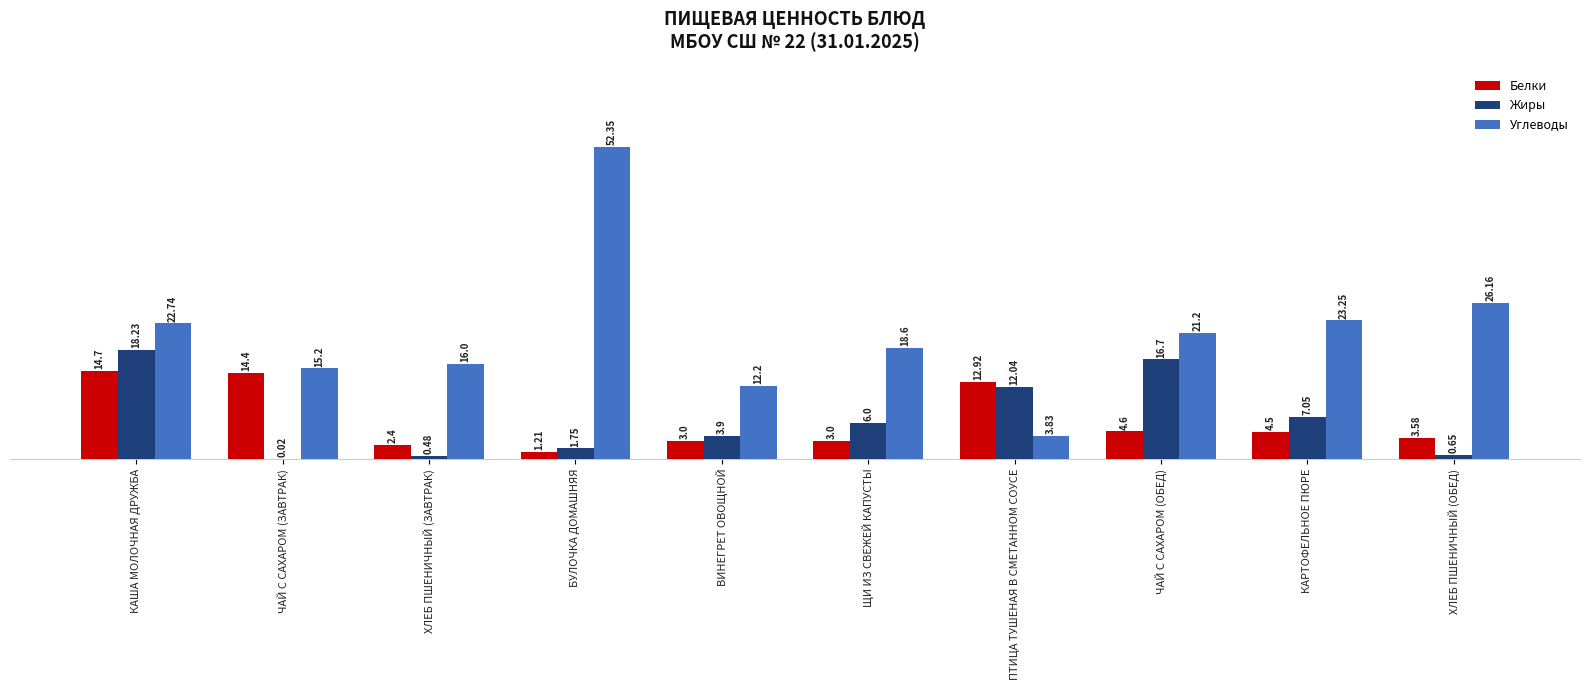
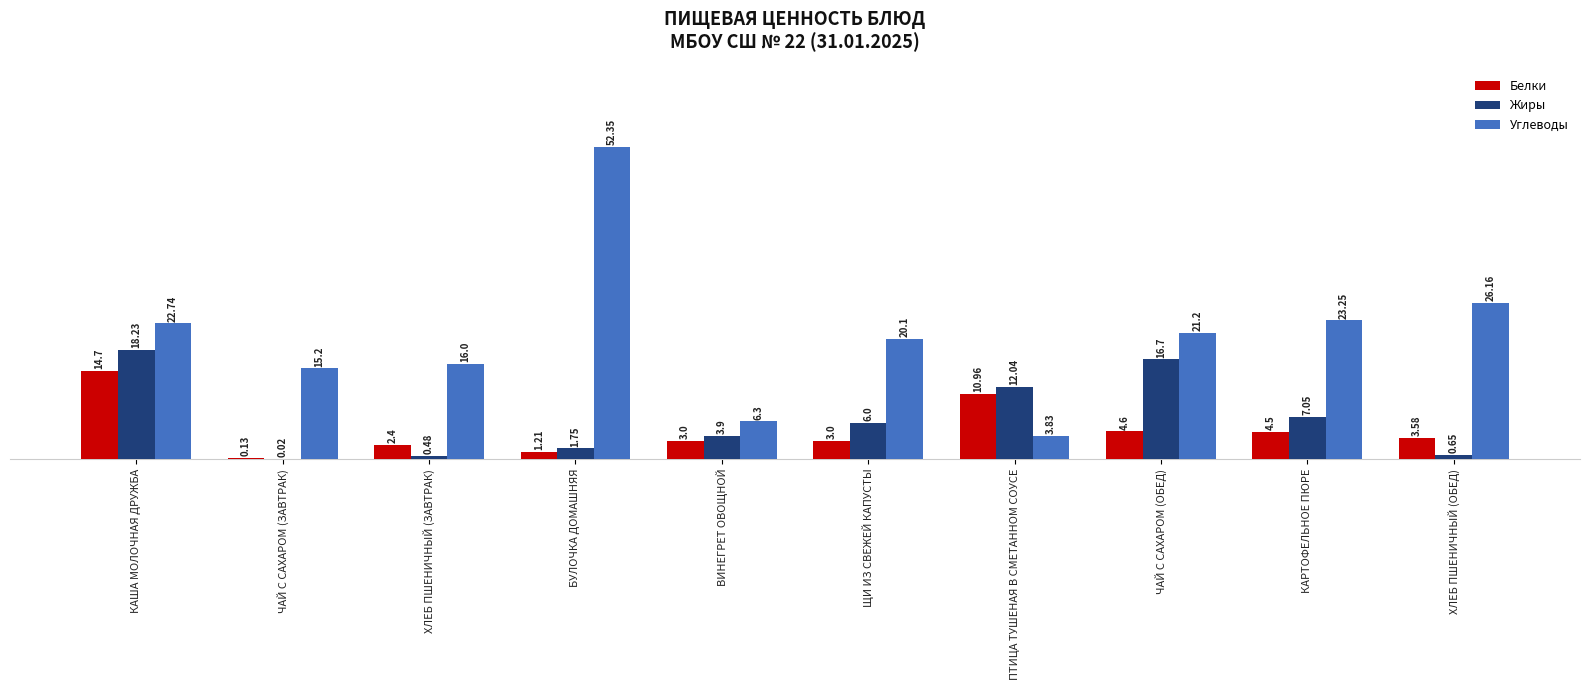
Белки, ЧАЙ С САХАРОМ (ЗАВТРАК): 14.4 -> 0.13
Углеводы, ВИНЕГРЕТ ОВОЩНОЙ: 12.2 -> 6.3
Углеводы, ЩИ ИЗ СВЕЖЕЙ КАПУСТЫ: 18.6 -> 20.1
Белки, ПТИЦА ТУШЕНАЯ В СМЕТАННОМ СОУСЕ: 12.92 -> 10.96
